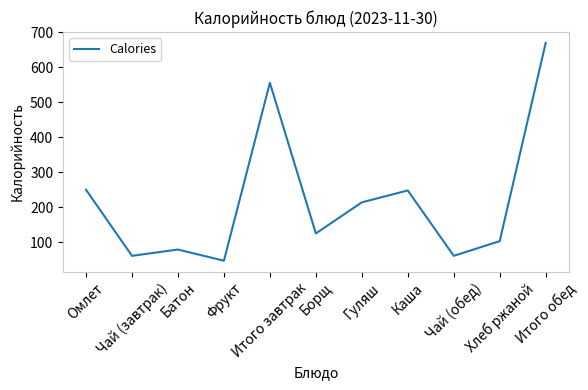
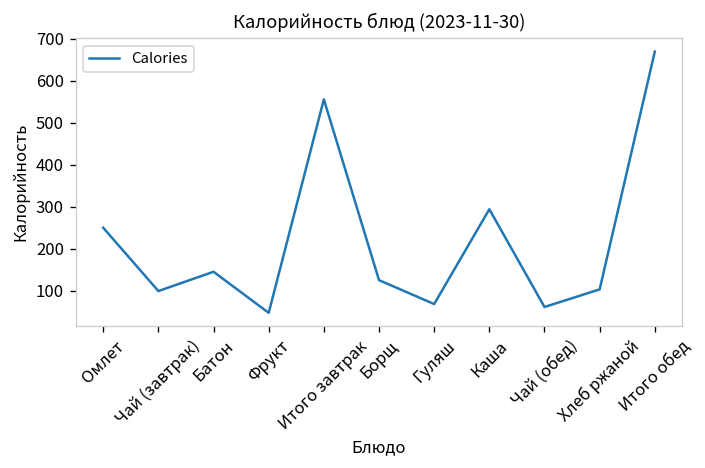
Чай (завтрак): 60 -> 100
Батон: 80 -> 150
Гуляш: 210 -> 70
Каша: 250 -> 290
